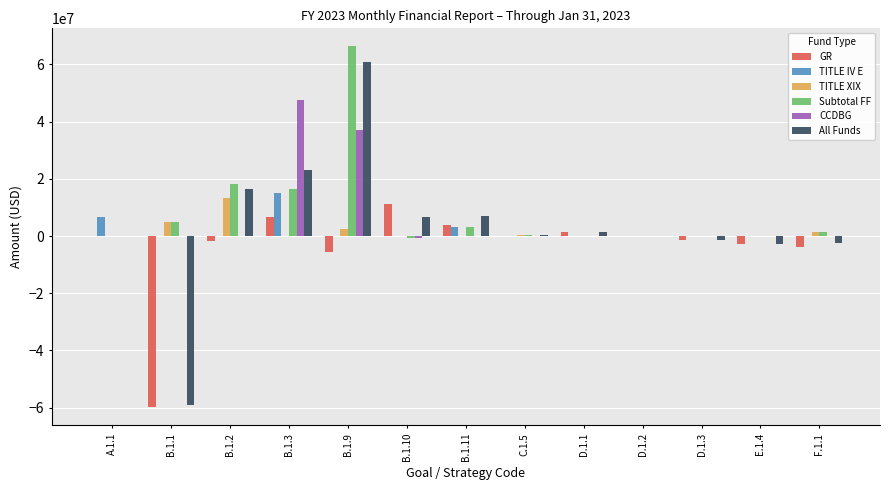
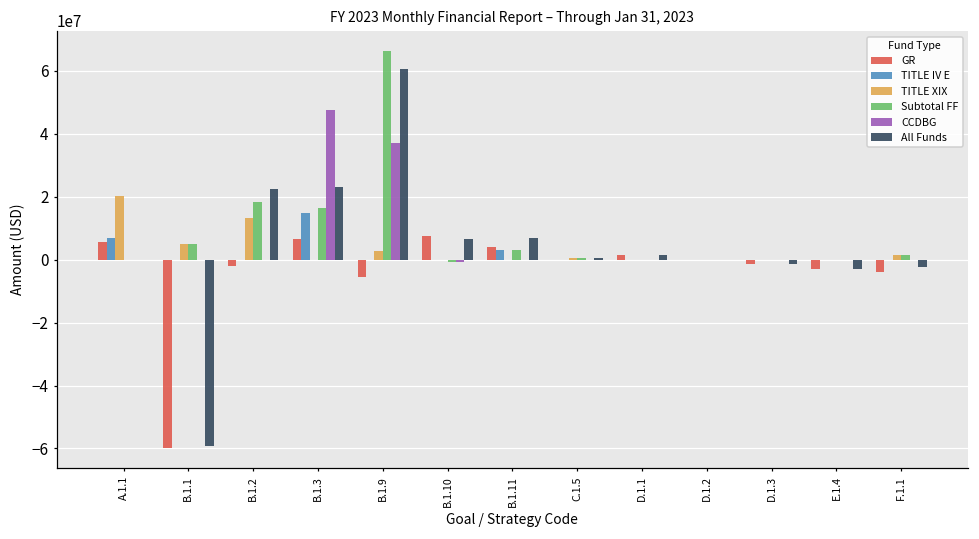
GR, A.1.1: 0 -> 5000000
TITLE XIX, A.1.1: 0 -> 20000000
All Funds, B.1.2: 16000000 -> 23000000
GR, B.1.10: 11000000 -> 7000000
